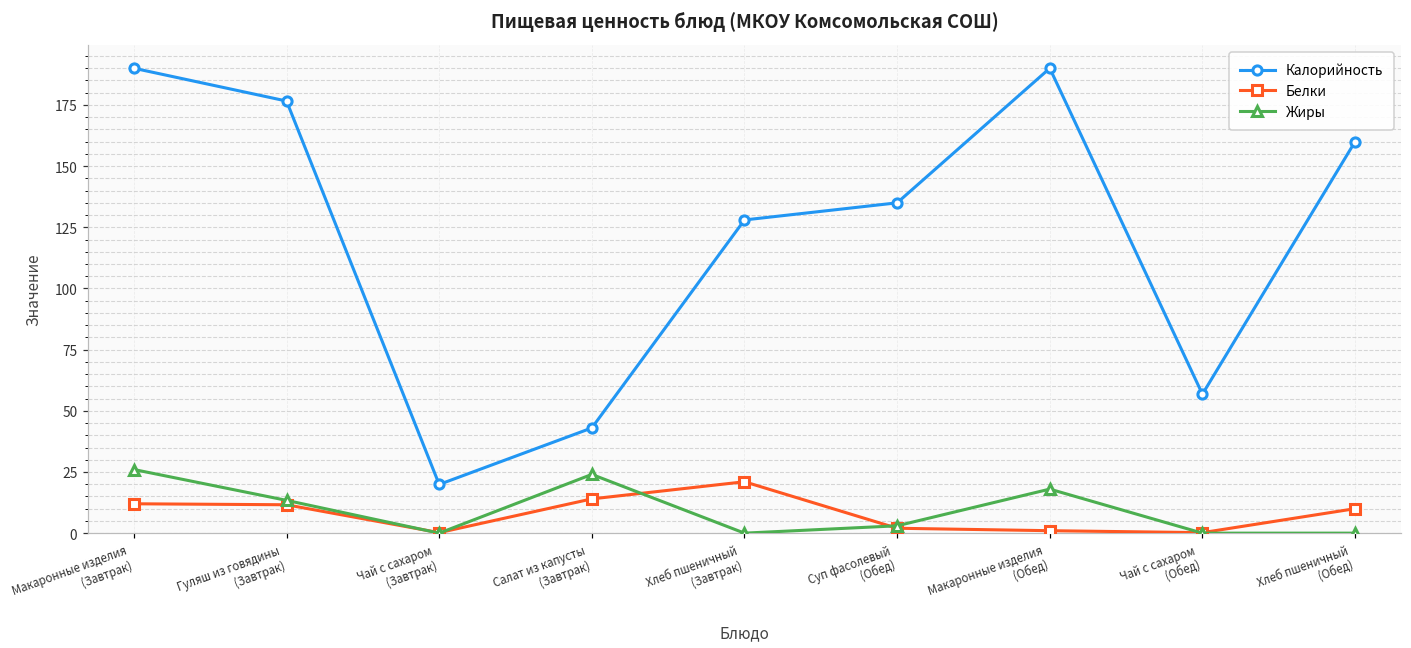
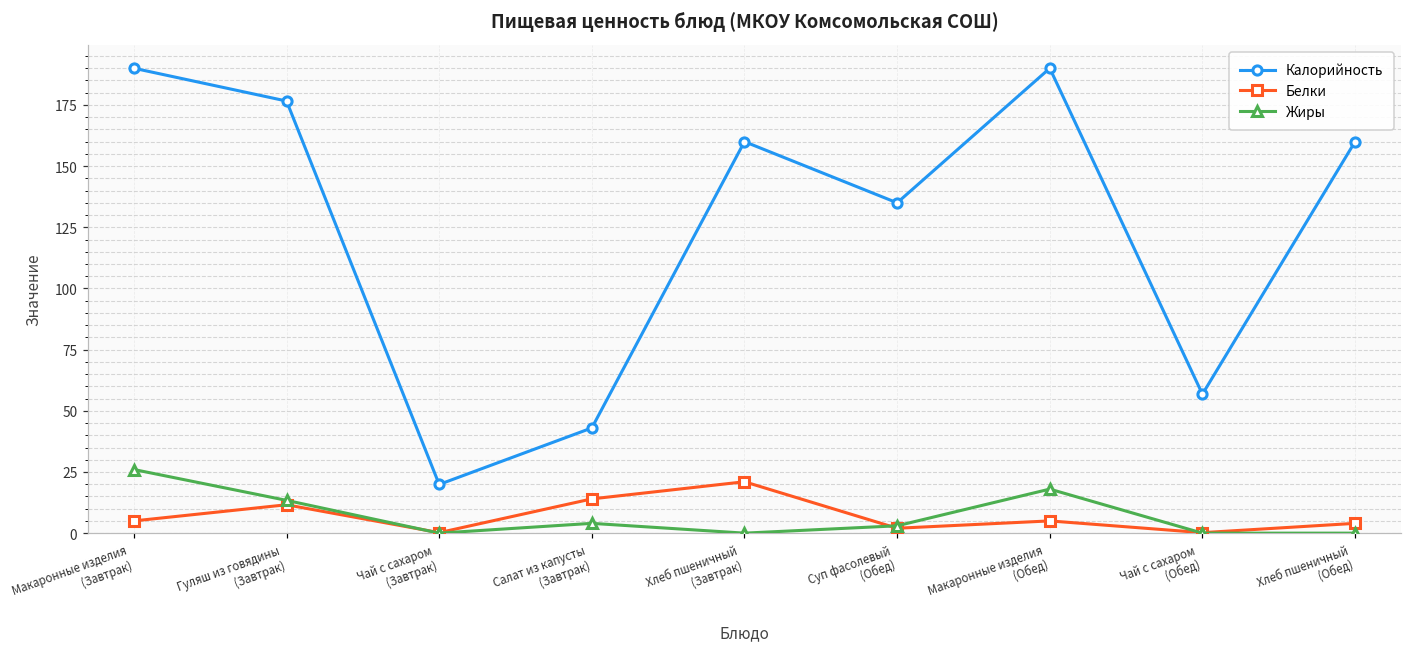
Белки, Макаронные изделия (Завтрак): 12 -> 5
Жиры, Салат из капусты (Завтрак): 24 -> 4
Калорийность, Хлеб пшеничный (Завтрак): 128 -> 160
Белки, Макаронные изделия (Обед): 1 -> 5
Белки, Хлеб пшеничный (Обед): 10 -> 4
